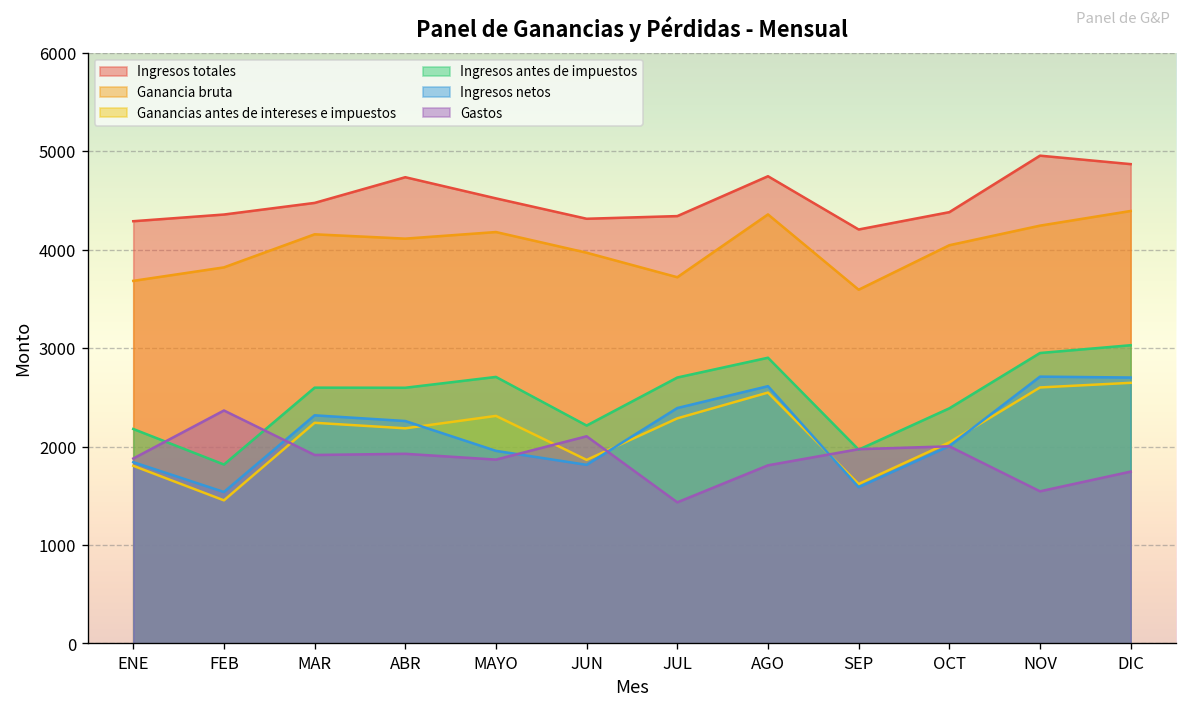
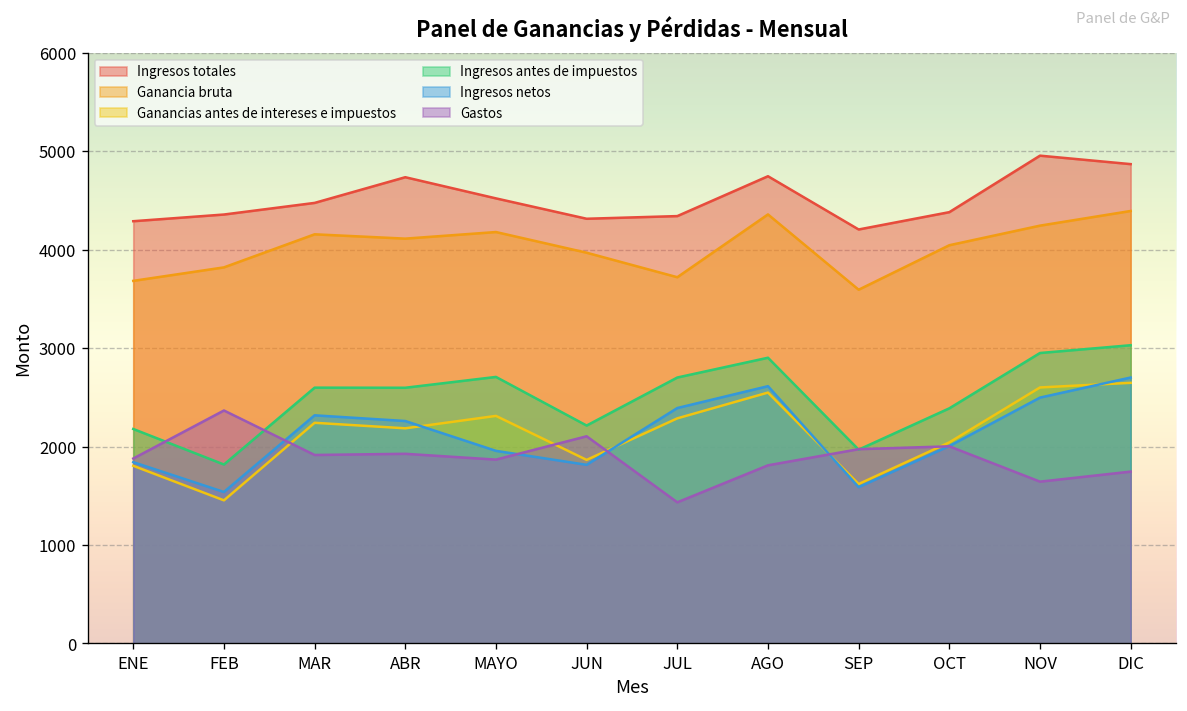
Ingresos netos, NOV: 2700 -> 2500
Gastos, NOV: 1500 -> 1600
